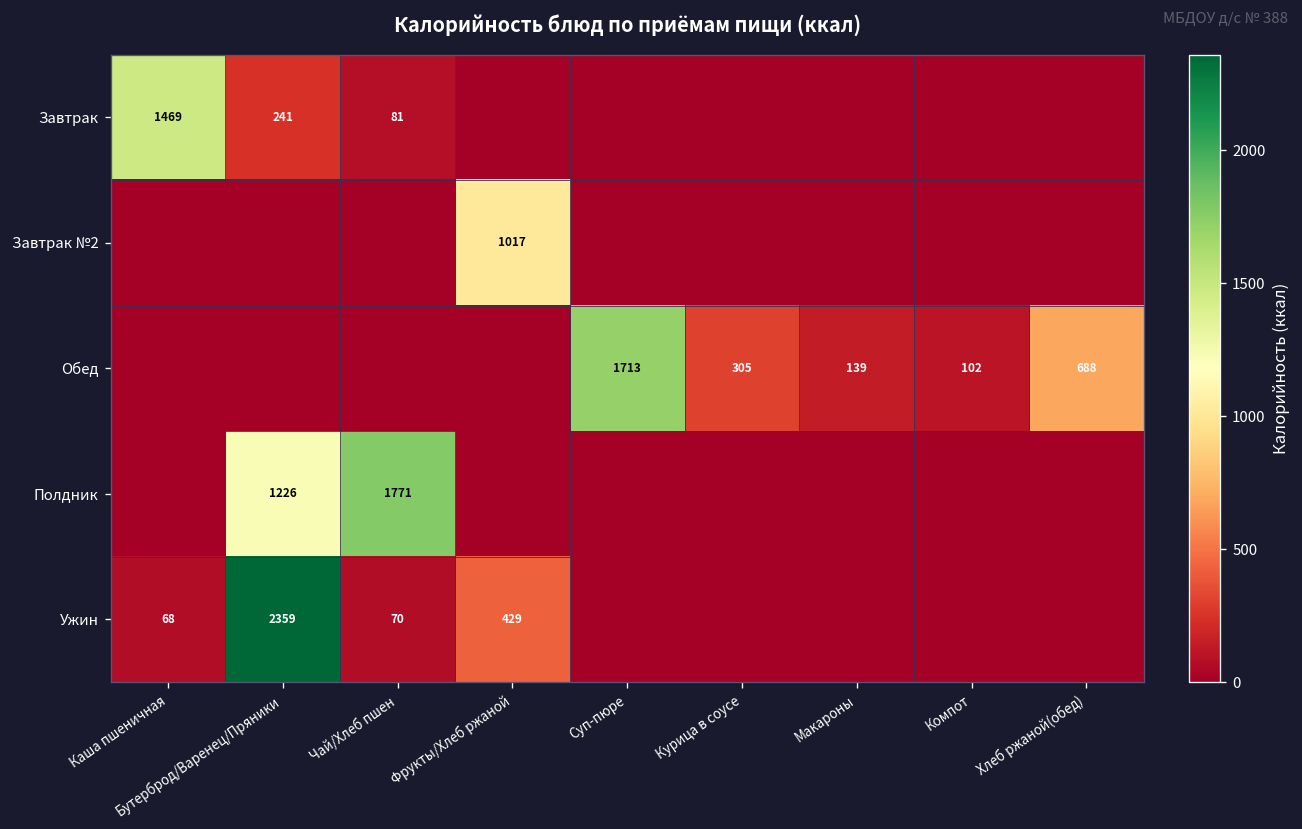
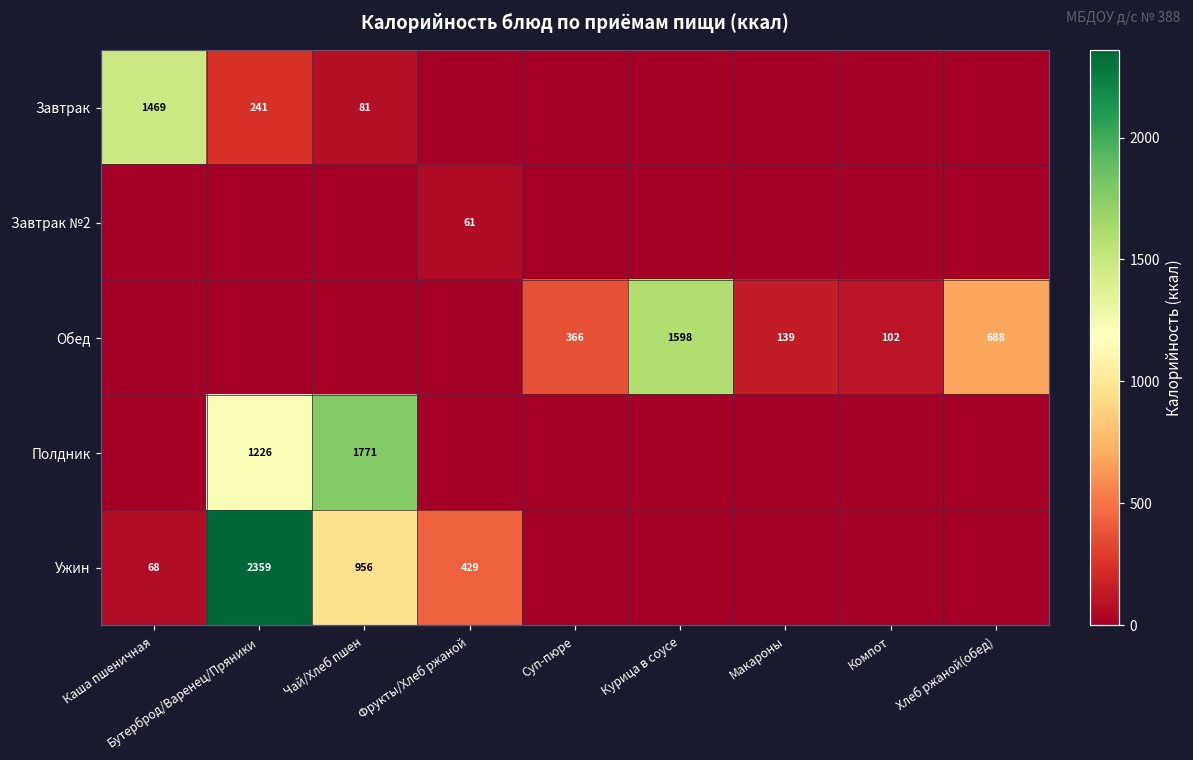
Завтрак №2, Фрукты/Хлеб ржаной: 1017 -> 61
Обед, Суп-пюре: 1713 -> 366
Обед, Курица в соусе: 305 -> 1598
Ужин, Чай/Хлеб пшен: 70 -> 956
